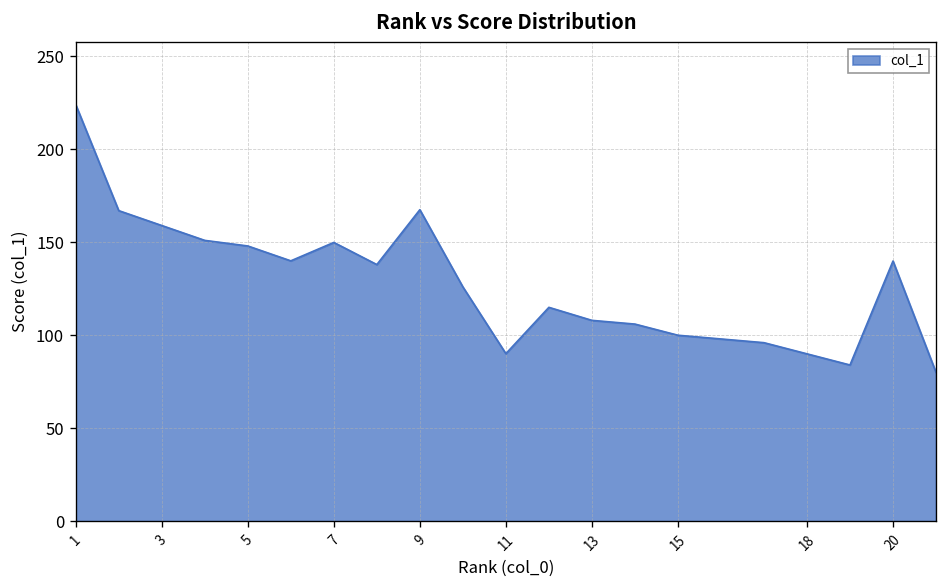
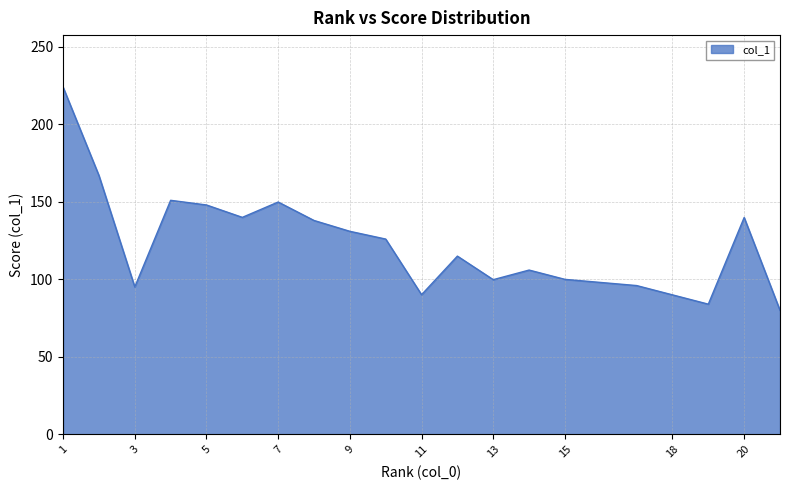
3: 159 -> 95
9: 168 -> 131
13: 108 -> 100
